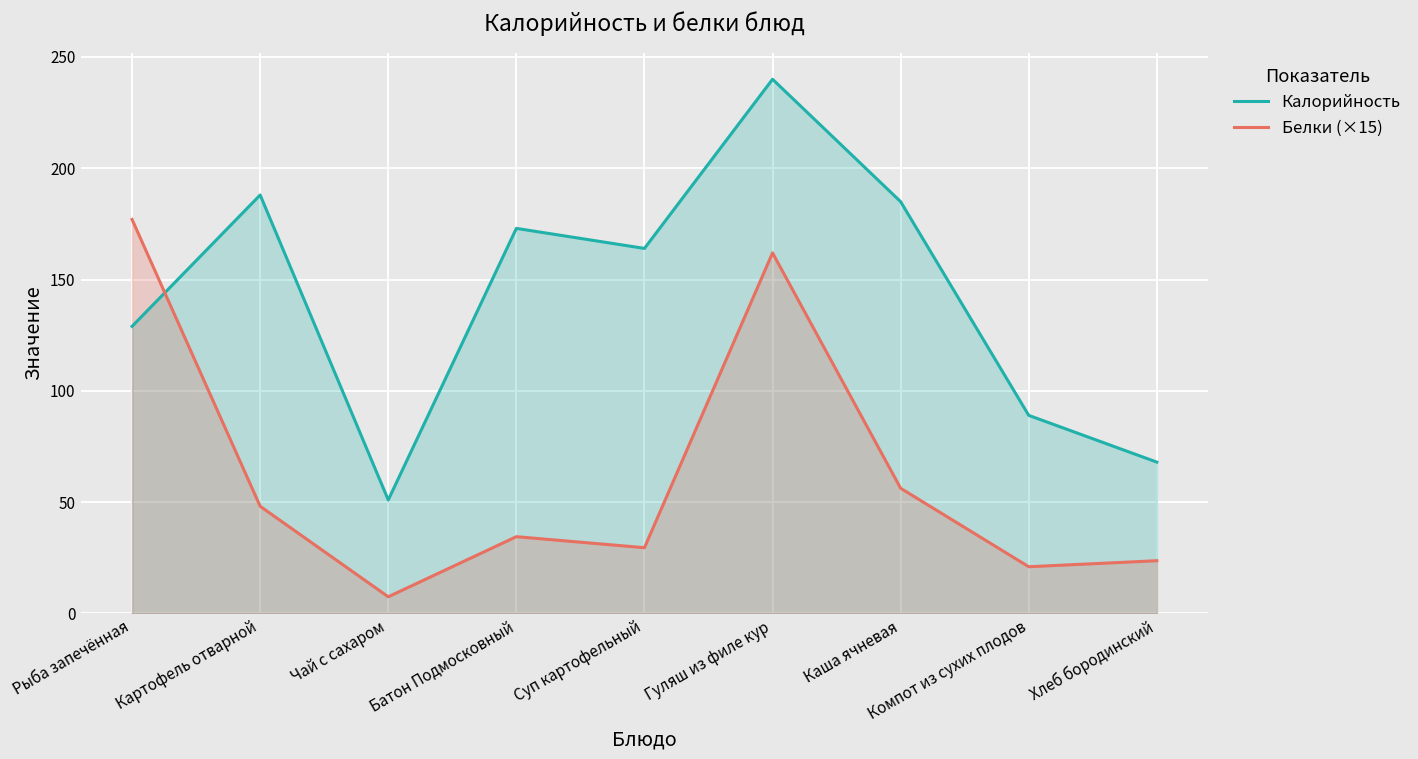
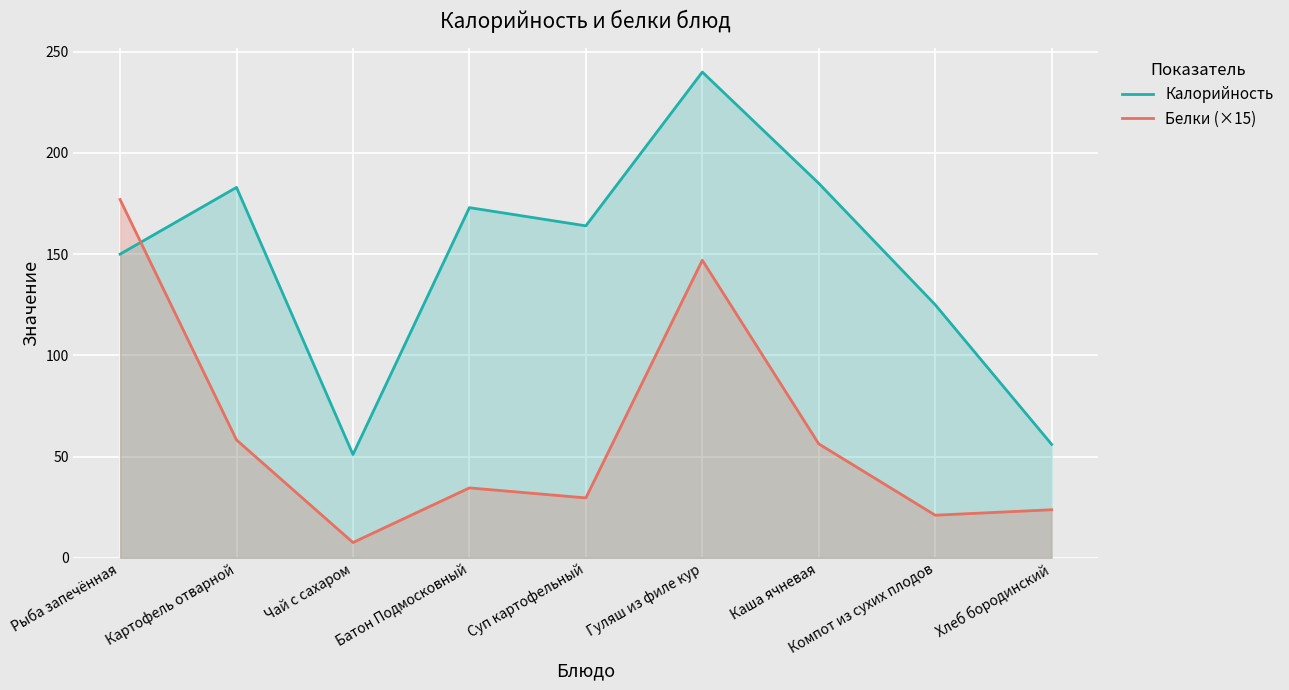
Калорийность, Рыба запечённая: 129 -> 150
Калорийность, Картофель отварной: 188 -> 183
Белки (×15), Картофель отварной: 48 -> 58
Белки (×15), Гуляш из филе кур: 162 -> 147
Калорийность, Компот из сухих плодов: 89 -> 125
Калорийность, Хлеб бородинский: 68 -> 56
